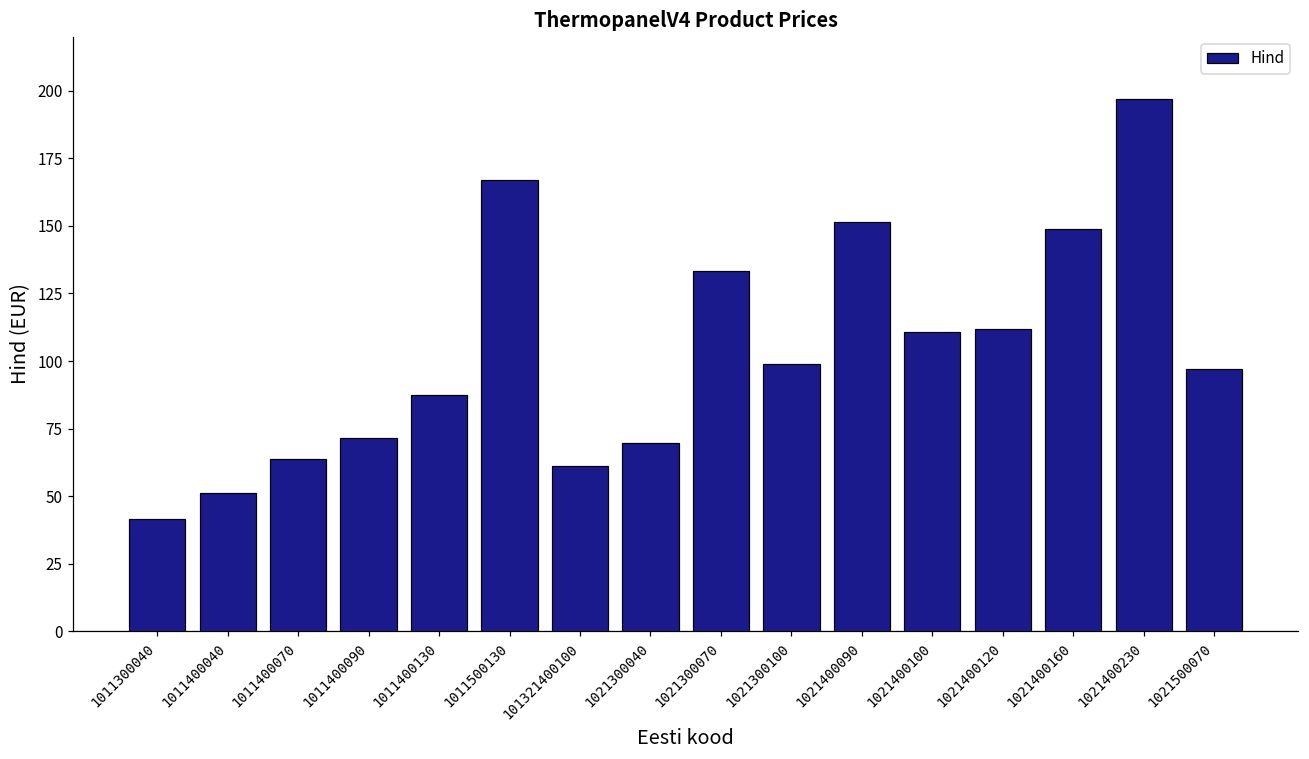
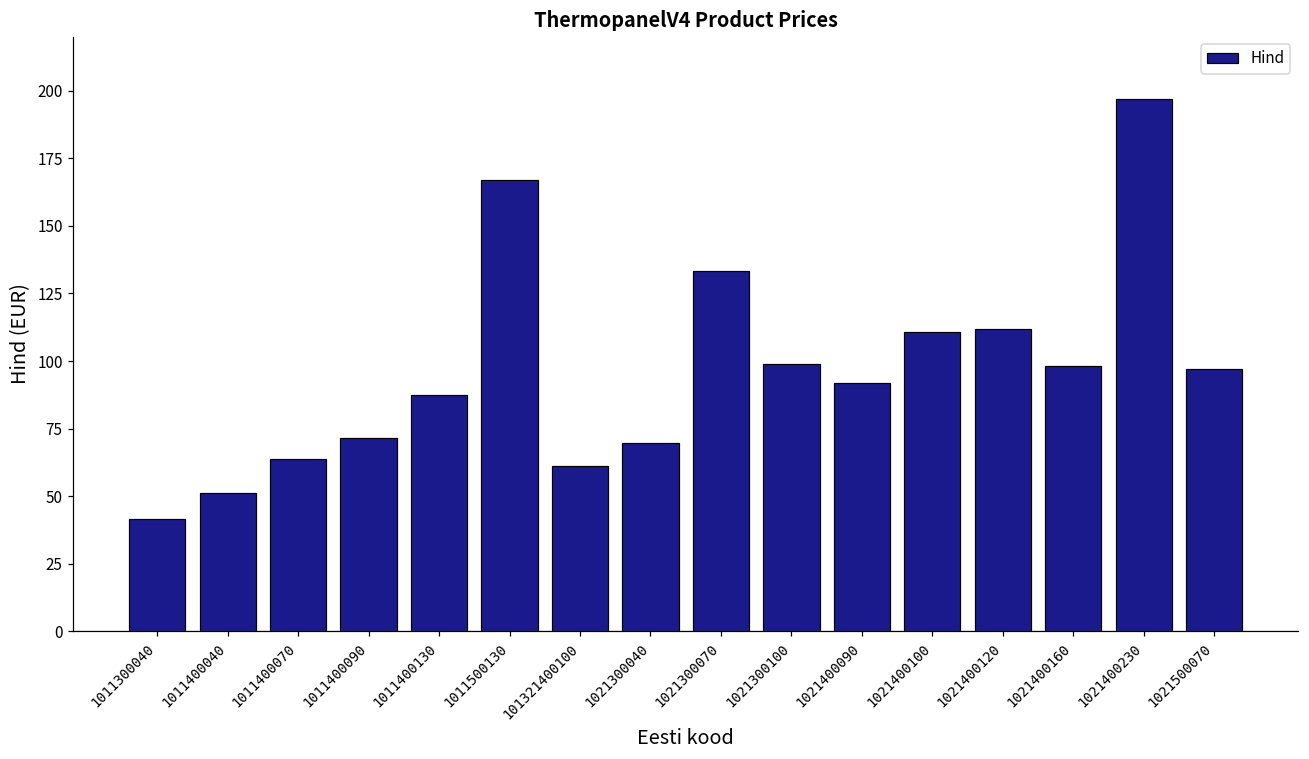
1021400090: 151 -> 92
1021400160: 149 -> 98
